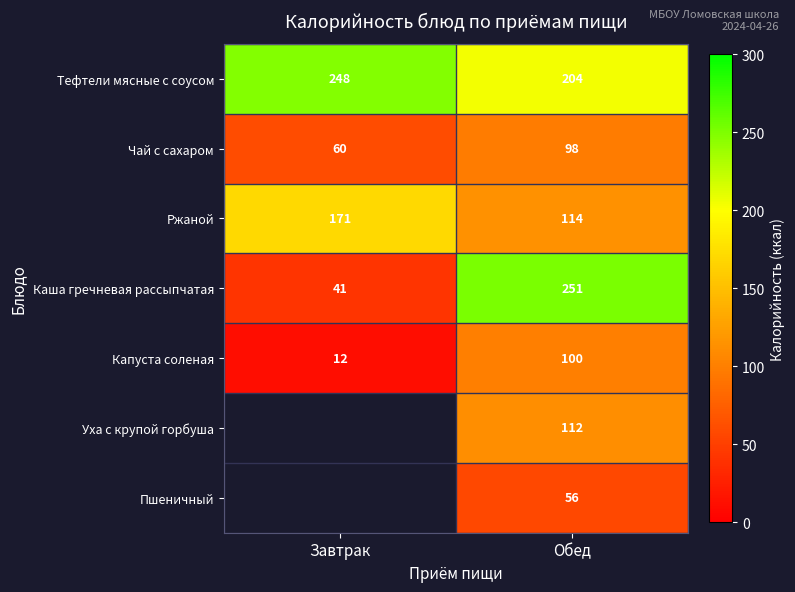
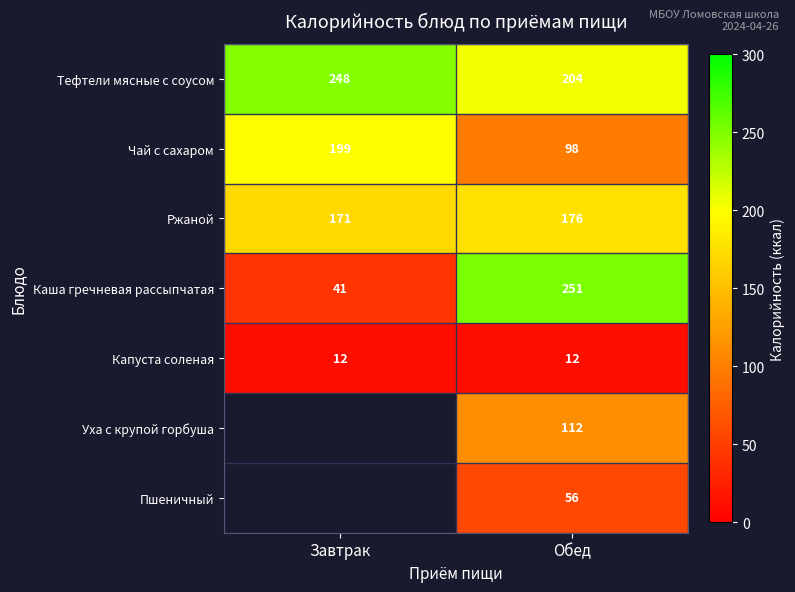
Чай с сахаром, Завтрак: 60 -> 199
Ржаной, Обед: 114 -> 176
Капуста соленая, Обед: 100 -> 12
